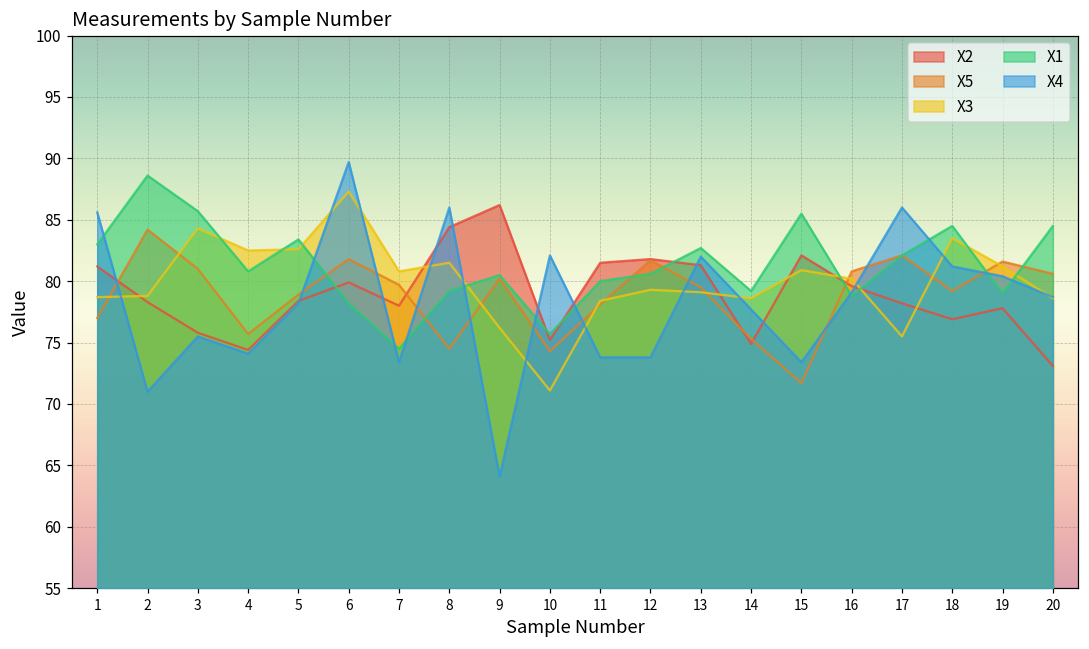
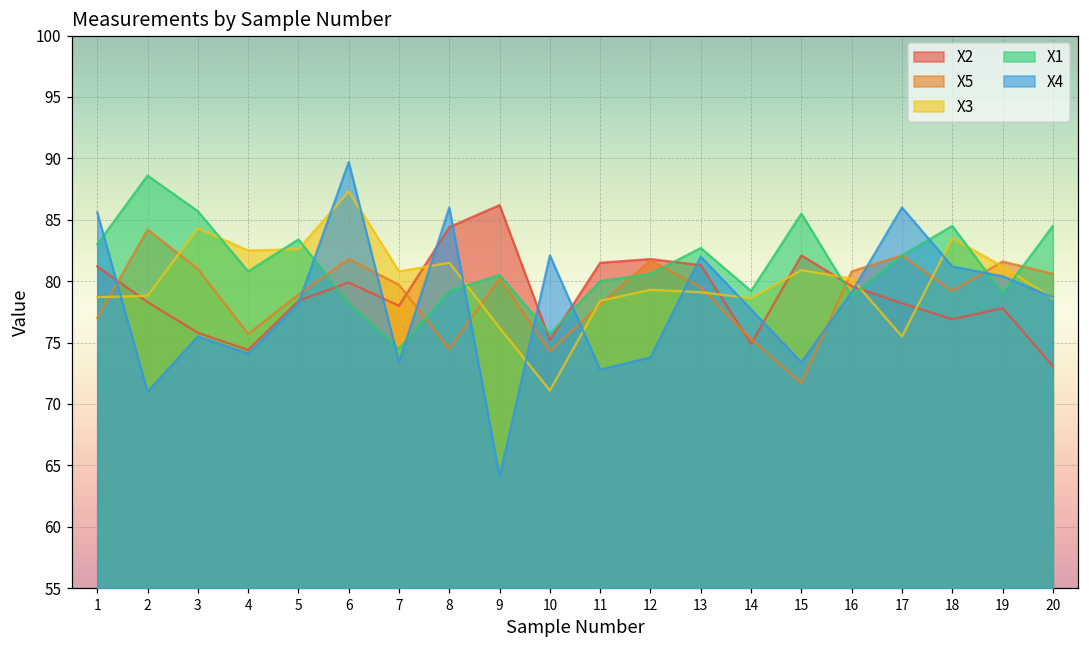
X4, 11: 73.8 -> 72.8
